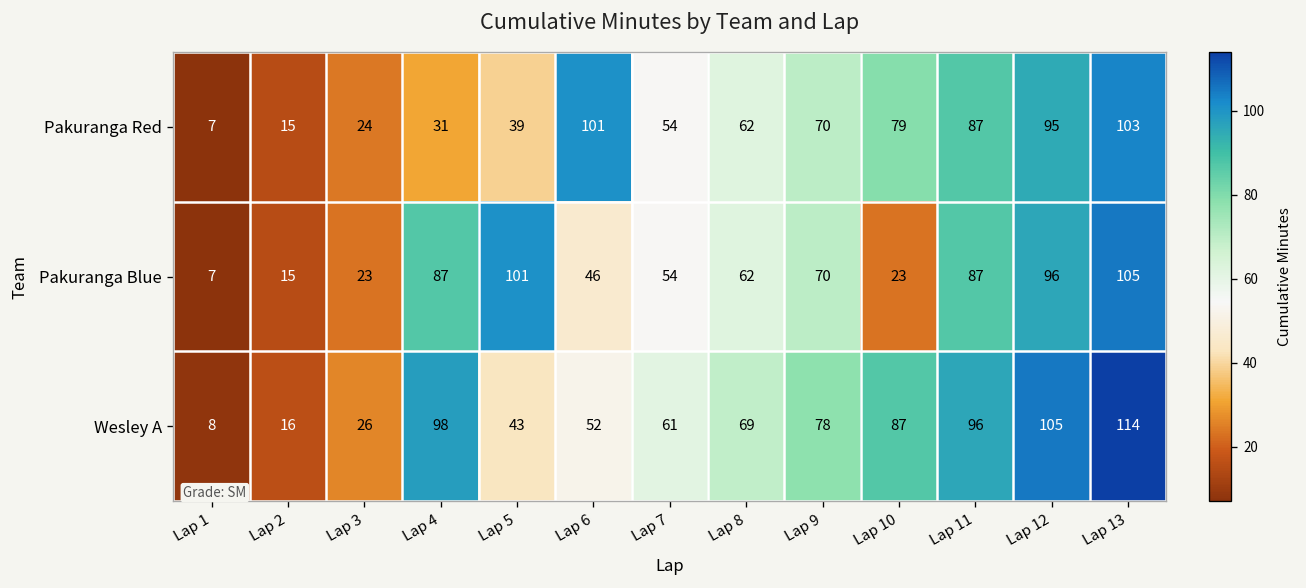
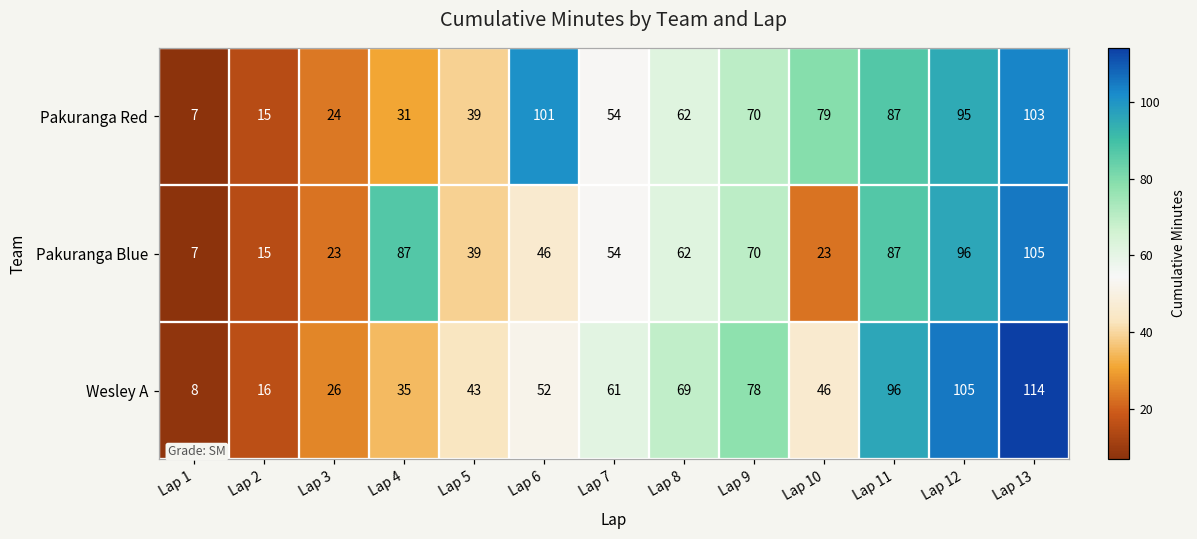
Pakuranga Blue, Lap 5: 101 -> 39
Wesley A, Lap 4: 98 -> 35
Wesley A, Lap 10: 87 -> 46
